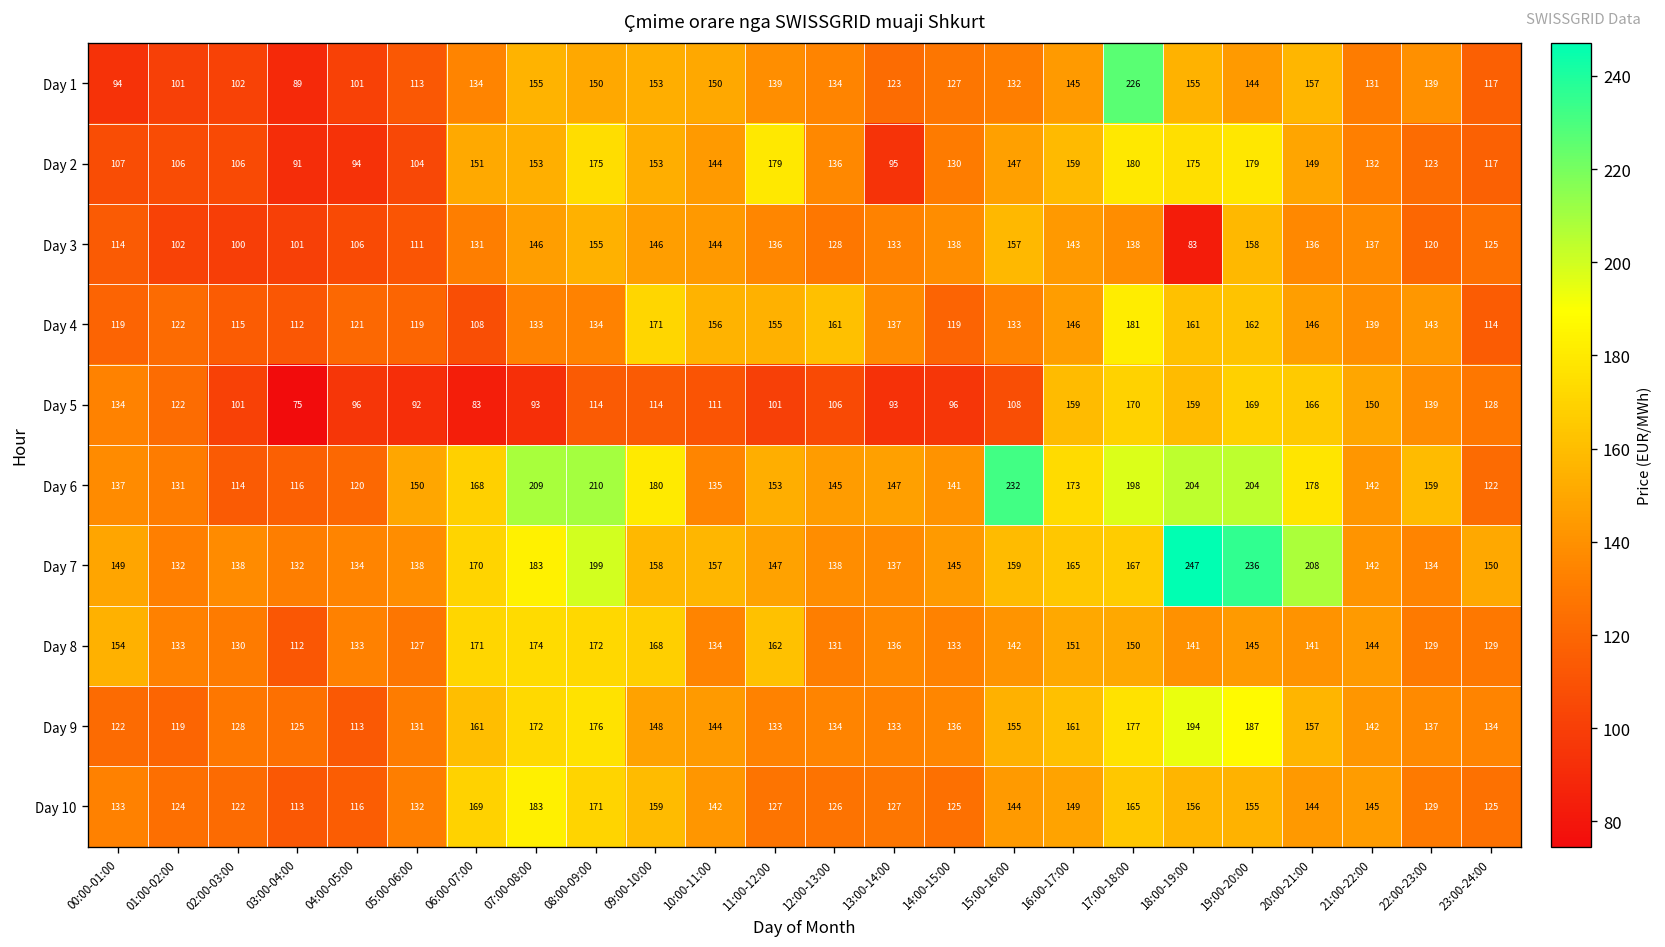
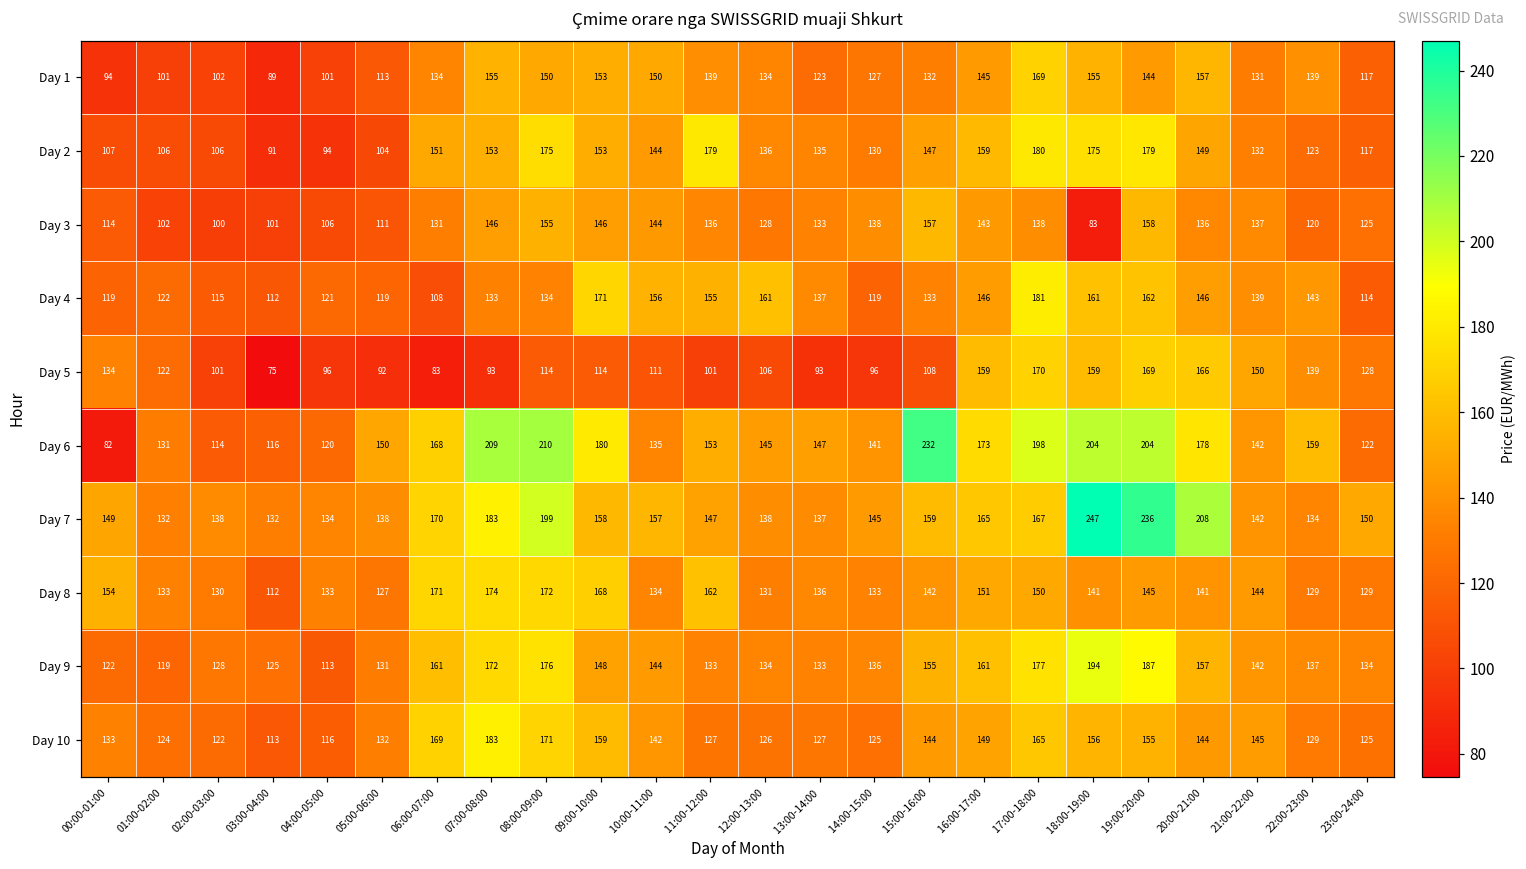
Day 1, 17:00-18:00: 226 -> 169
Day 2, 13:00-14:00: 95 -> 135
Day 6, 00:00-01:00: 137 -> 82
